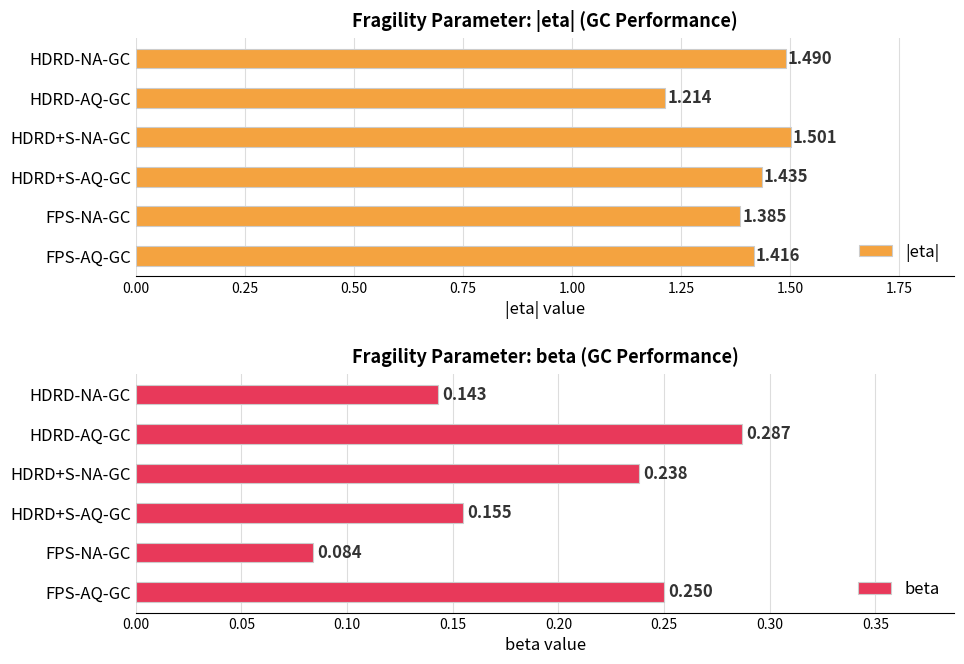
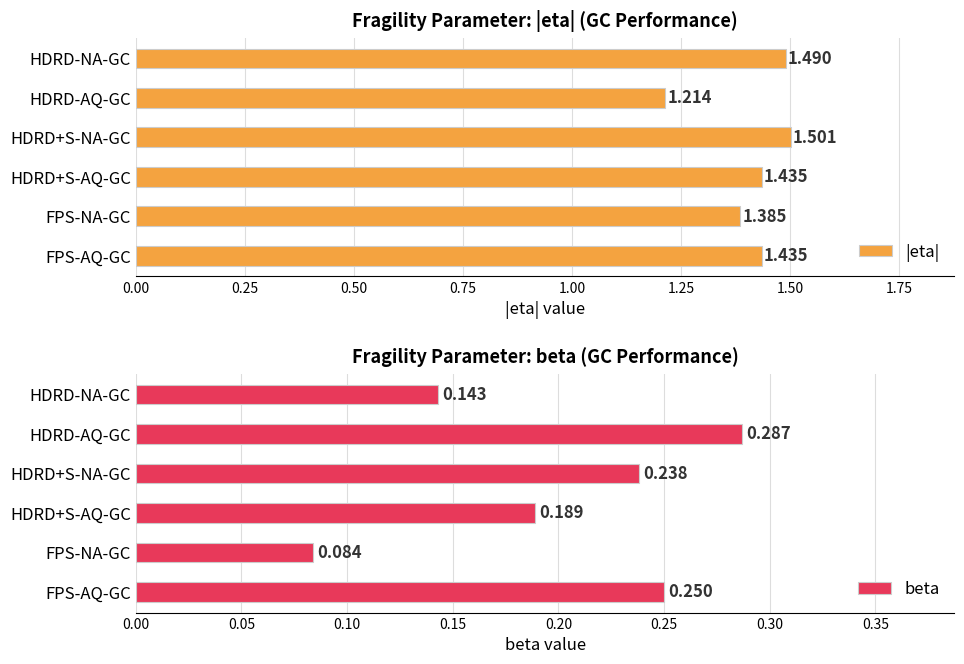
Fragility Parameter: |eta| (GC Performance), FPS-AQ-GC: 1.416 -> 1.435
Fragility Parameter: beta (GC Performance), HDRD+S-AQ-GC: 0.155 -> 0.189
